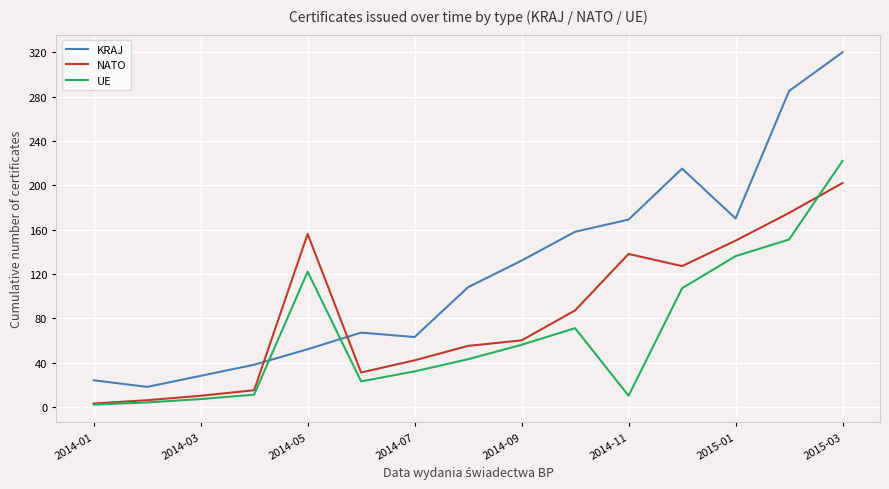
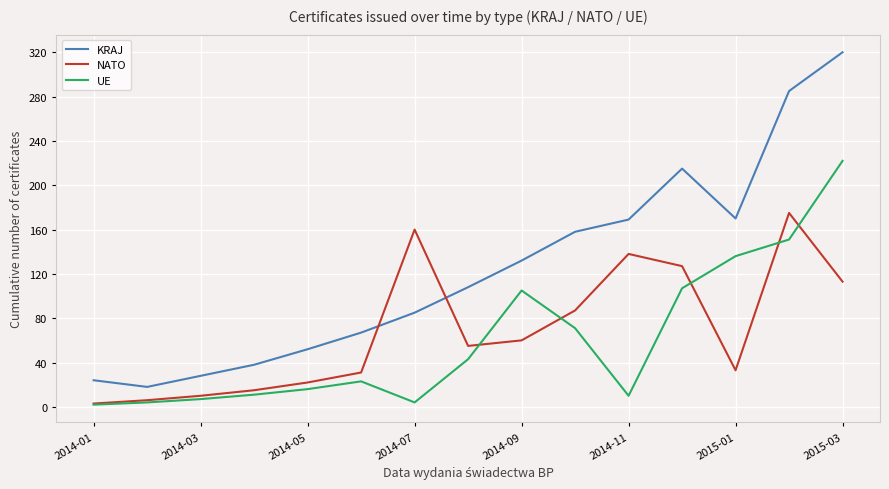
NATO, 2014-05: 156 -> 22
UE, 2014-05: 122 -> 16
KRAJ, 2014-07: 63 -> 85
NATO, 2014-07: 42 -> 160
UE, 2014-07: 32 -> 4
UE, 2014-09: 56 -> 105
NATO, 2015-01: 150 -> 33
NATO, 2015-03: 202 -> 113
